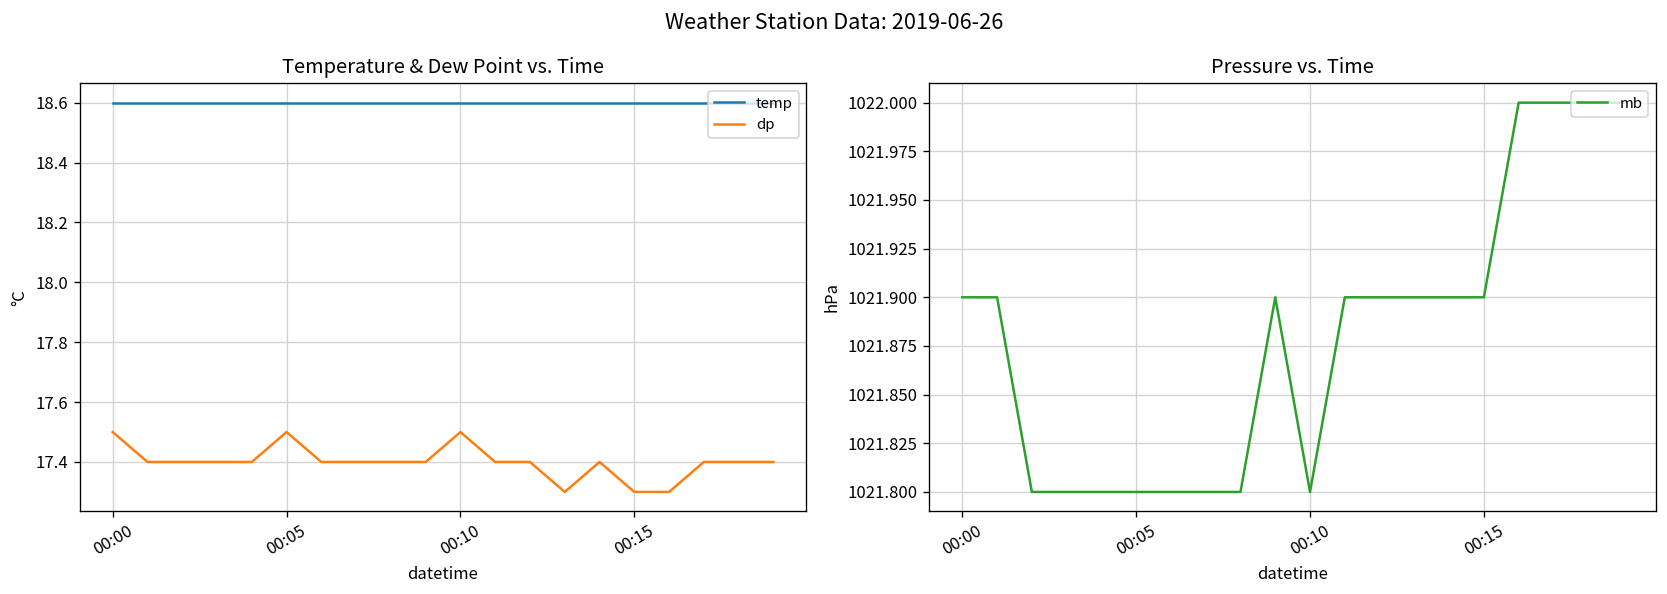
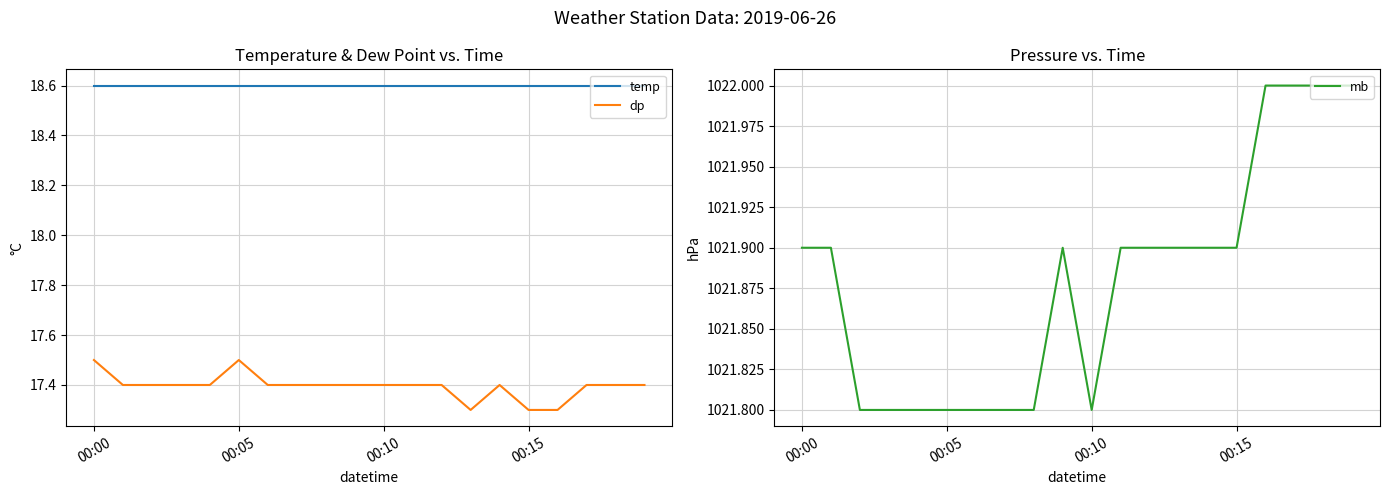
Temperature & Dew Point vs. Time, dp, 00:10: 17.5 -> 17.4
